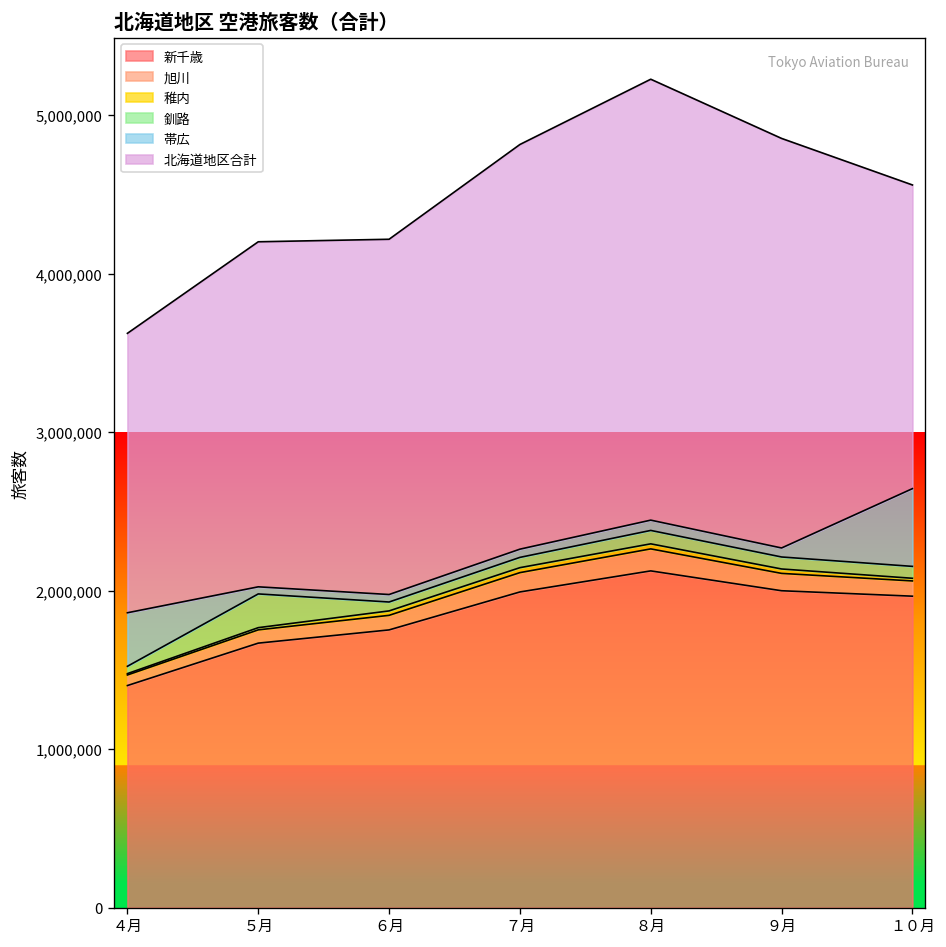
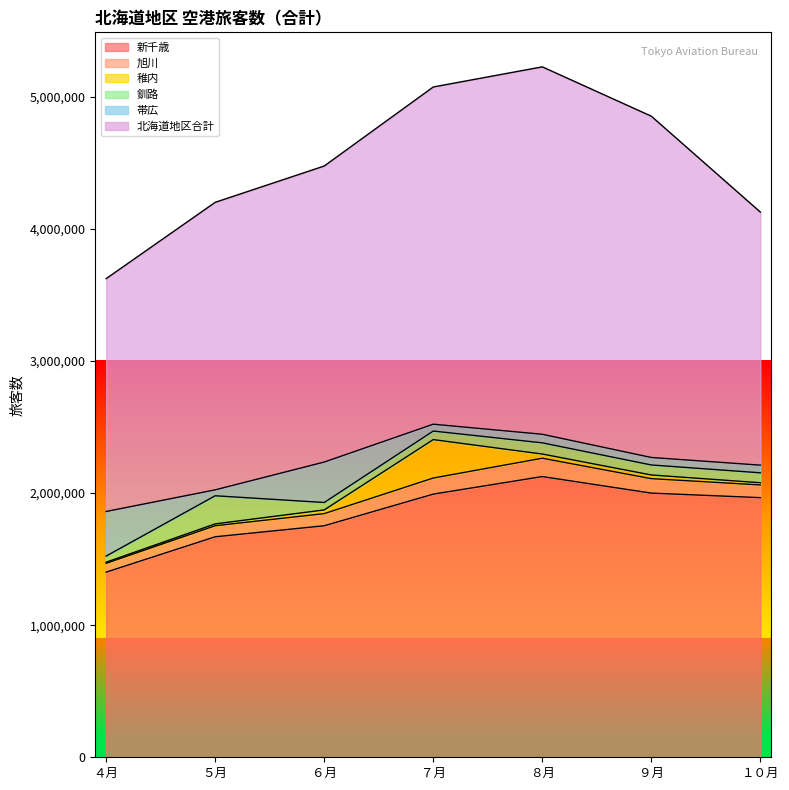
帯広, ６月: 50,000 -> 310,000
稚内, ７月: 30,000 -> 290,000
帯広, １０月: 490,000 -> 60,000
